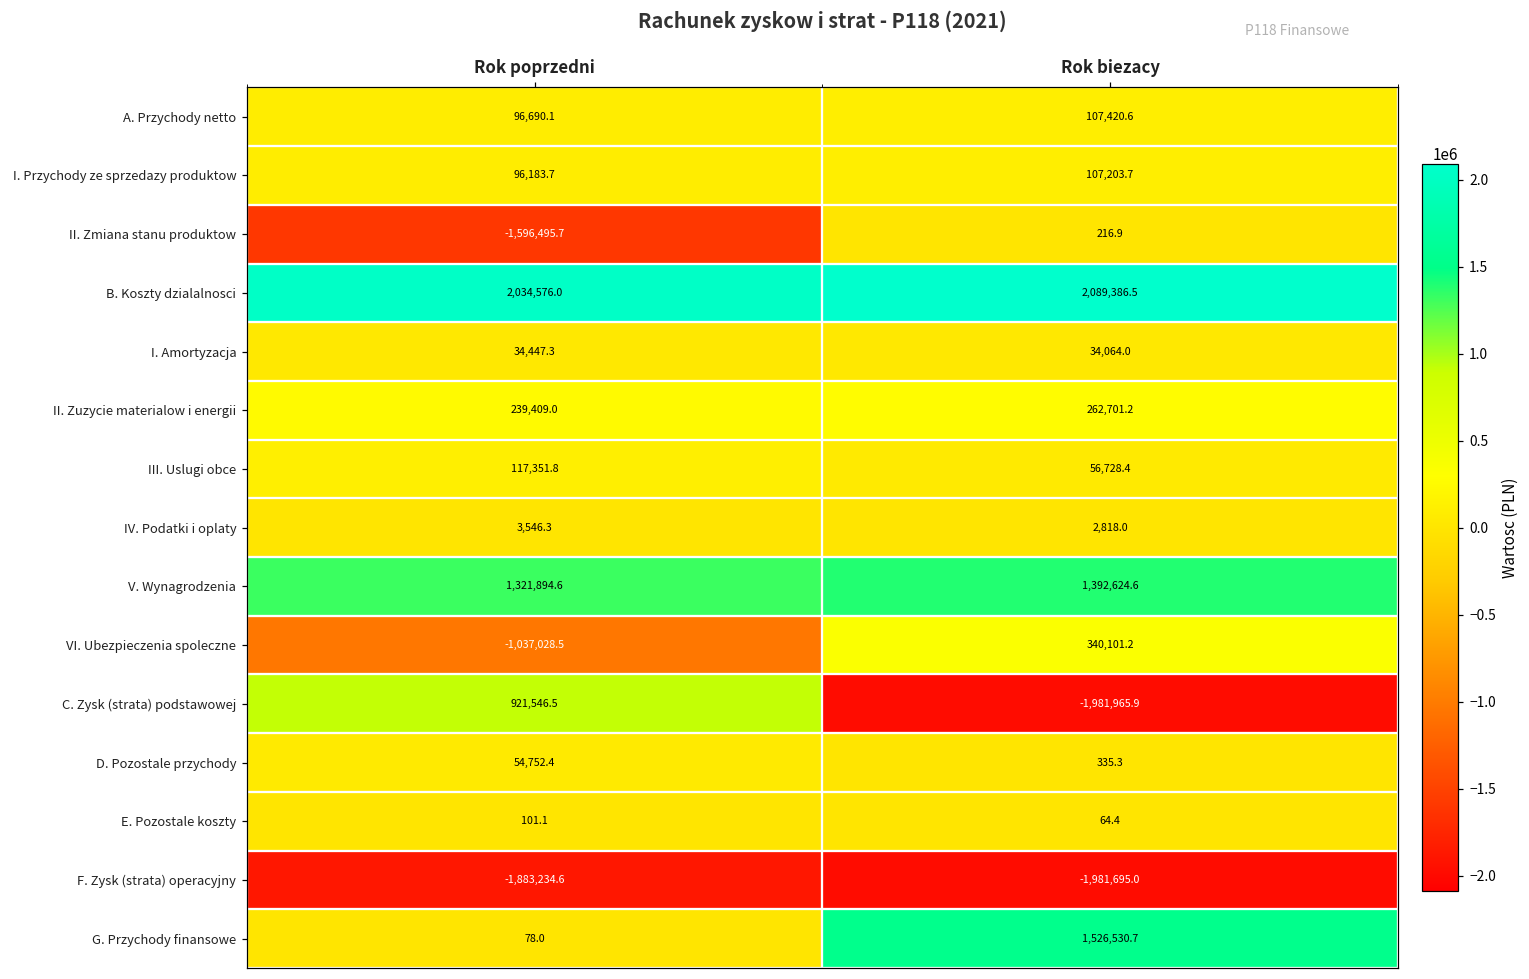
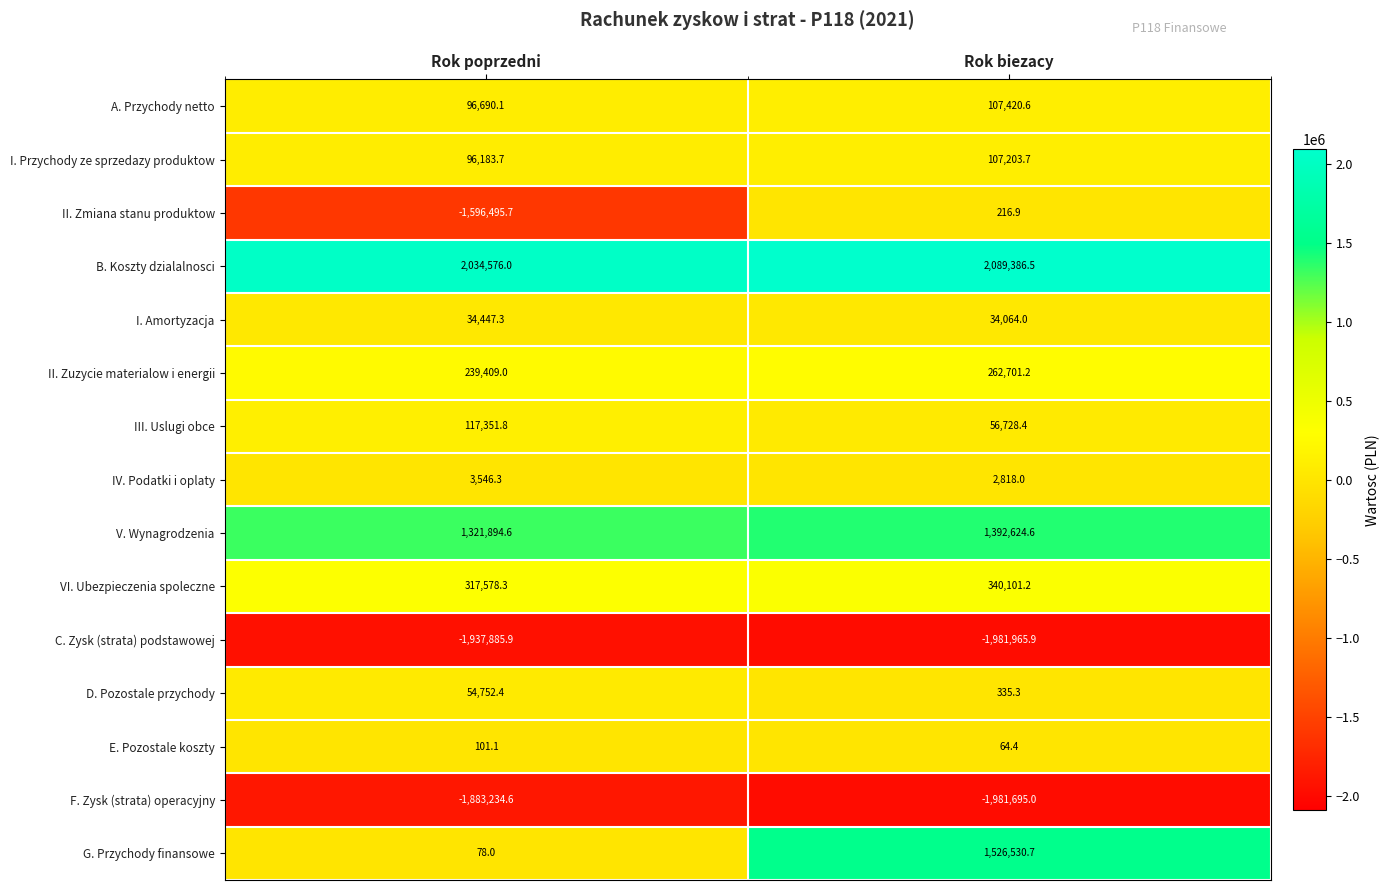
VI. Ubezpieczenia spoleczne, Rok poprzedni: -1,037,028.5 -> 317,578.3
C. Zysk (strata) podstawowej, Rok poprzedni: 921,546.5 -> -1,937,885.9
